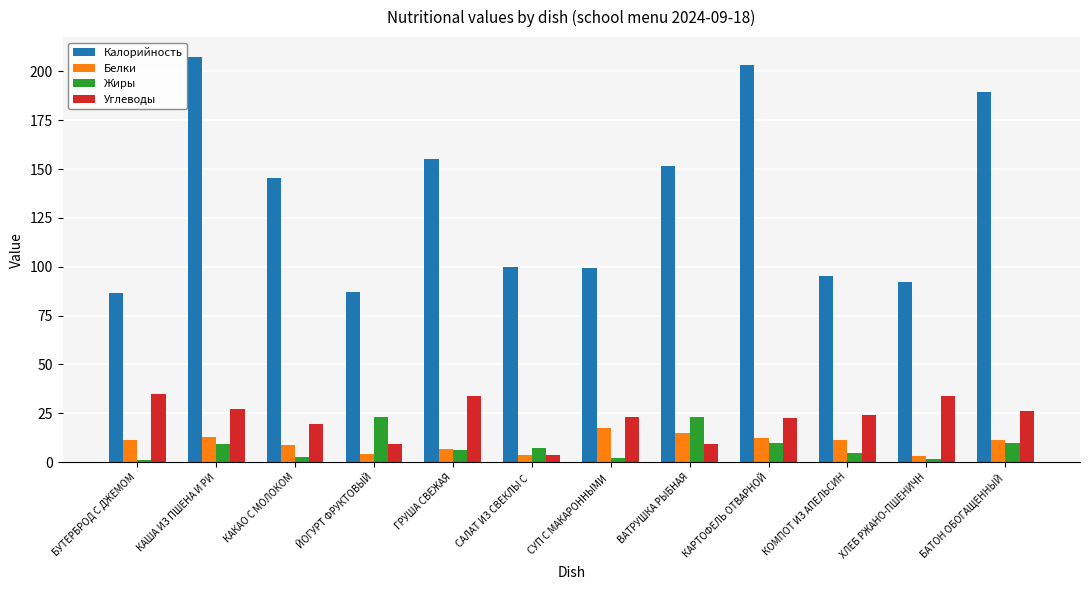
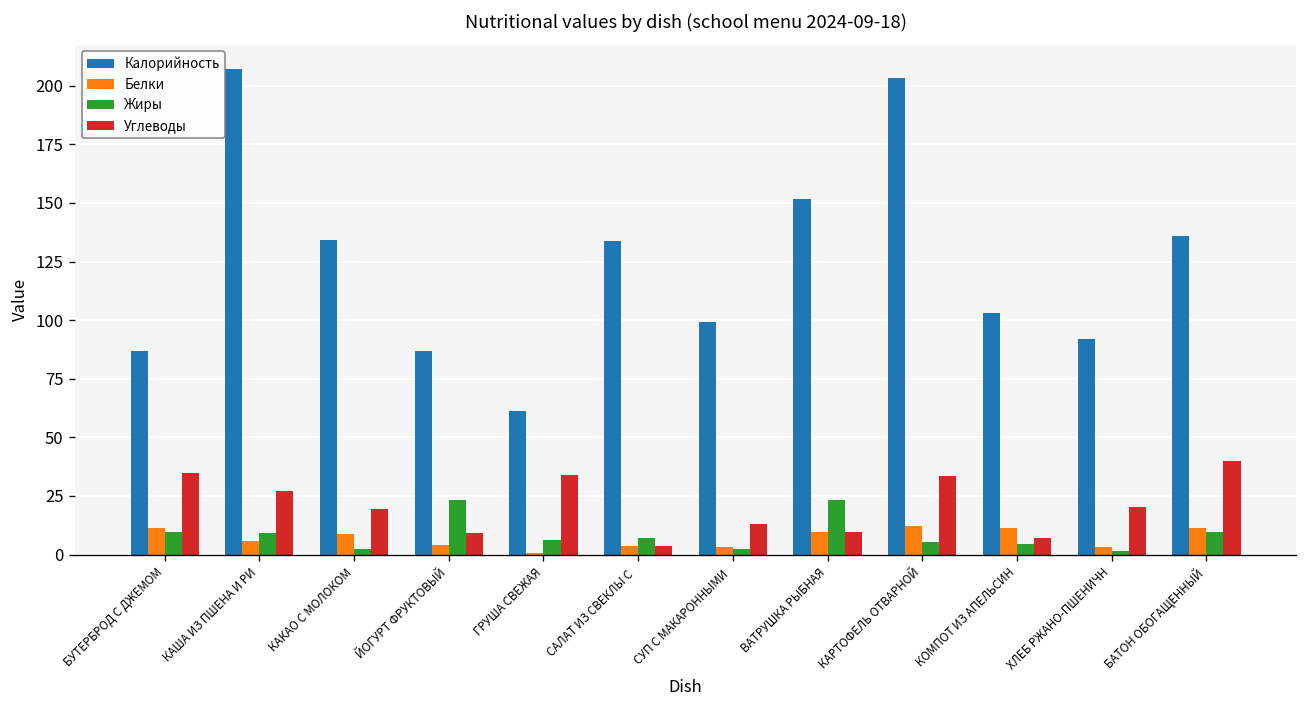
Жиры, БУТЕРБРОД С ДЖЕМОМ: 1 -> 10
Белки, КАША ИЗ ПШЕНА И РИ: 13 -> 6
Калорийность, КАКАО С МОЛОКОМ: 146 -> 134
Калорийность, ГРУША СВЕЖАЯ: 155 -> 61
Белки, ГРУША СВЕЖАЯ: 7 -> 1
Калорийность, САЛАТ ИЗ СВЕКЛЫ С: 100 -> 134
Белки, СУП С МАКАРОННЫМИ: 17 -> 3
Углеводы, СУП С МАКАРОННЫМИ: 23 -> 13
Белки, ВАТРУШКА РЫБНАЯ: 15 -> 10
Жиры, КАРТОФЕЛЬ ОТВАРНОЙ: 10 -> 5
Углеводы, КАРТОФЕЛЬ ОТВАРНОЙ: 23 -> 33
Калорийность, КОМПОТ ИЗ АПЕЛЬСИН: 95 -> 103
Углеводы, КОМПОТ ИЗ АПЕЛЬСИН: 24 -> 7
Углеводы, ХЛЕБ РЖАНО-ПШЕНИЧН: 34 -> 20
Калорийность, БАТОН ОБОГАЩЕННЫЙ: 189 -> 136
Углеводы, БАТОН ОБОГАЩЕННЫЙ: 26 -> 40
